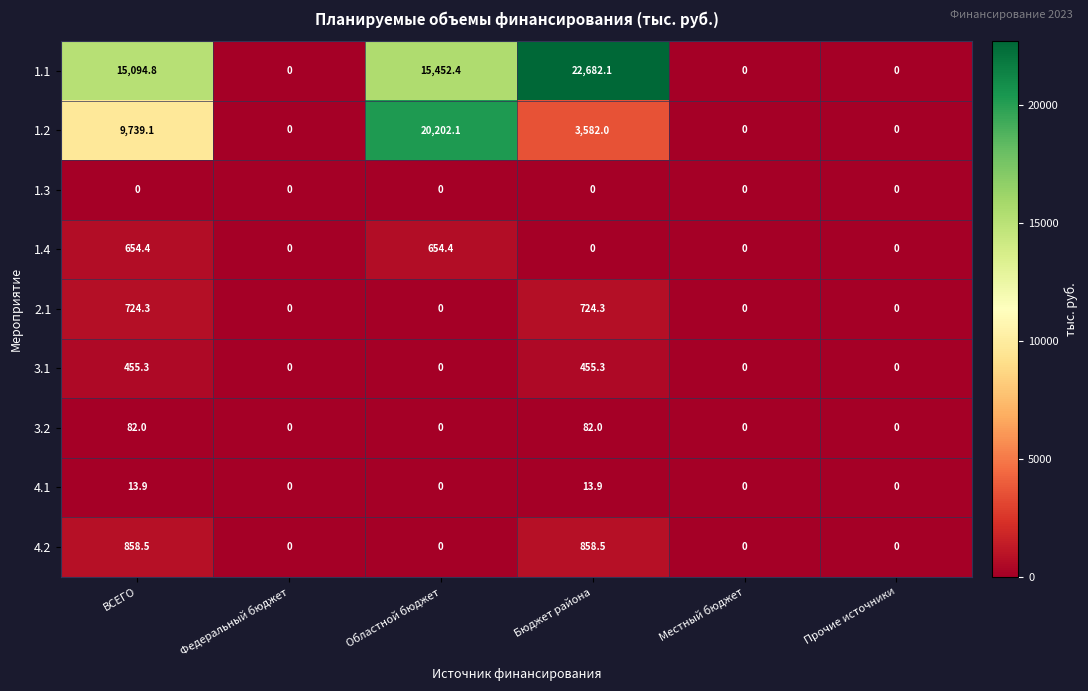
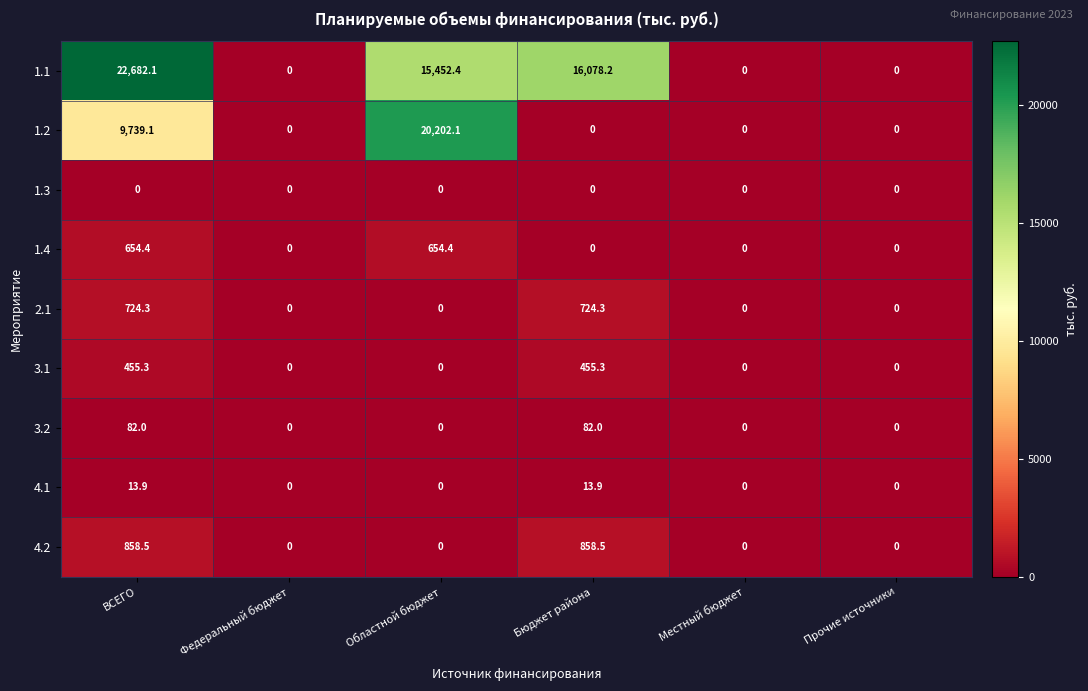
1.1, ВСЕГО: 15,094.8 -> 22,682.1
1.1, Бюджет района: 22,682.1 -> 16,078.2
1.2, Бюджет района: 3,582.0 -> 0
